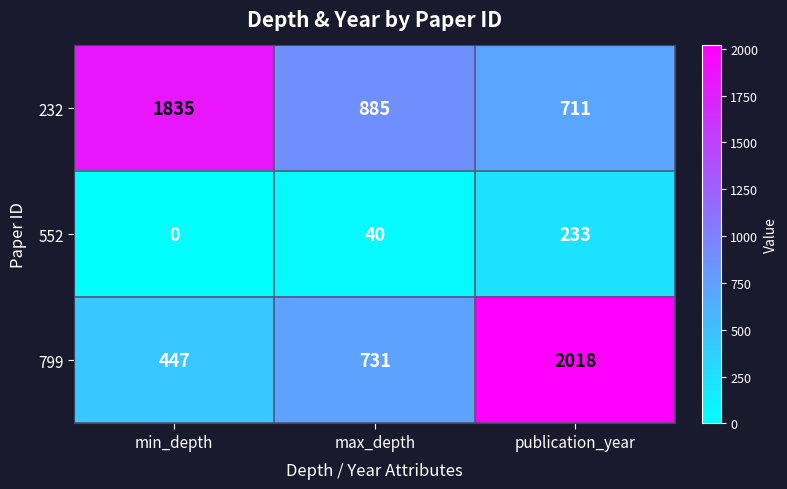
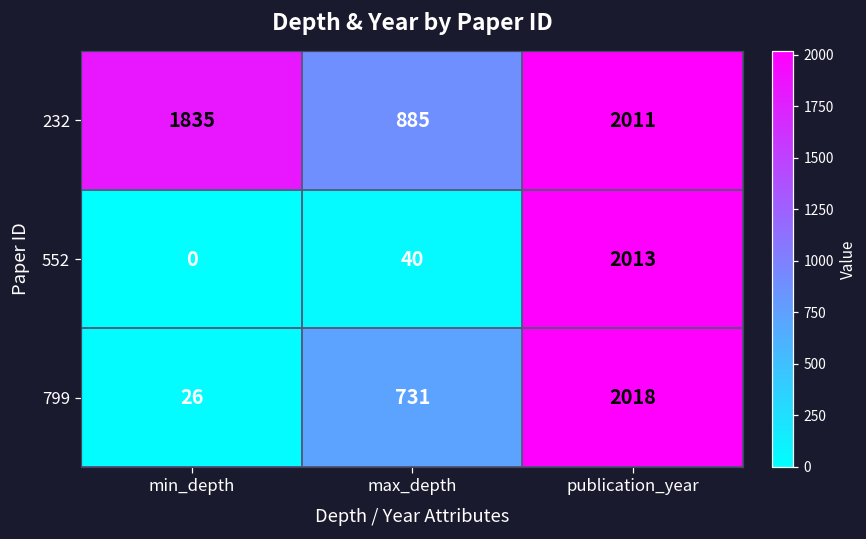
232, publication_year: 711 -> 2011
552, publication_year: 233 -> 2013
799, min_depth: 447 -> 26
